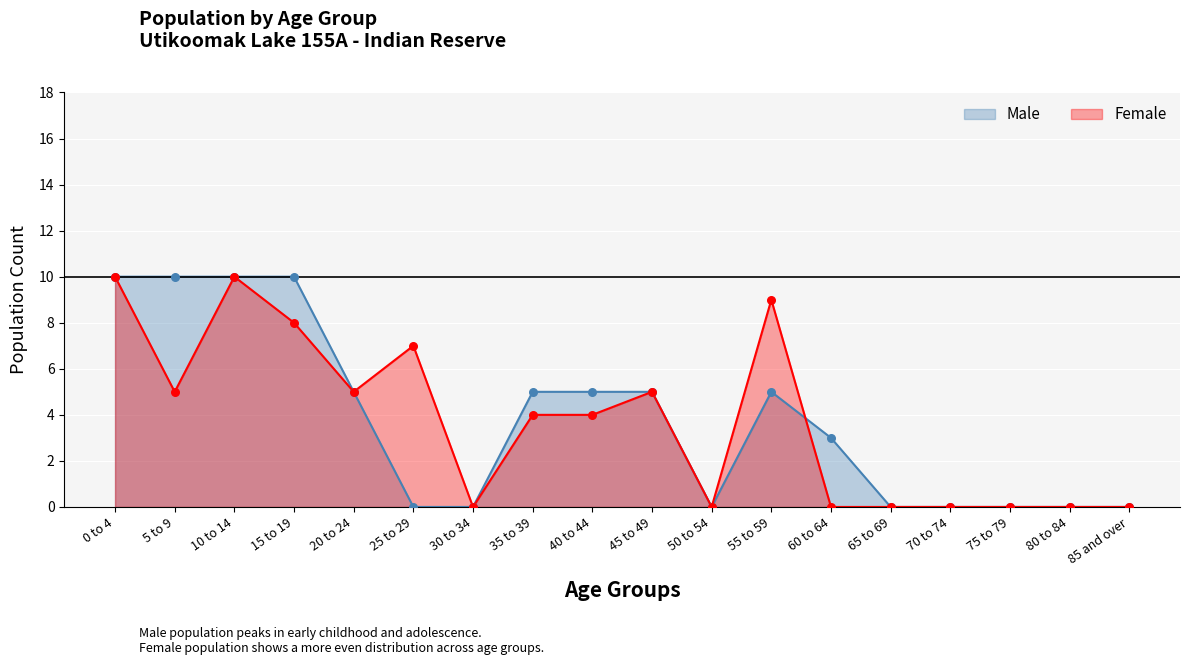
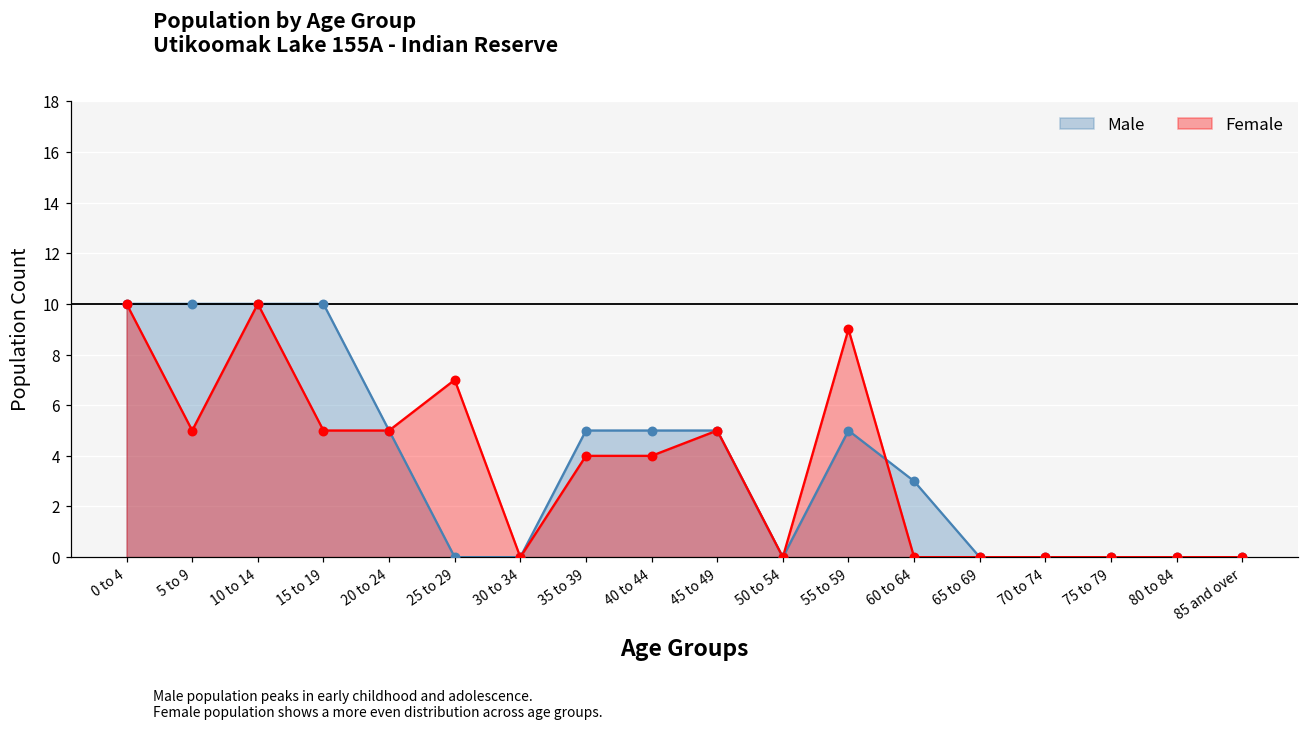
Female, 15 to 19: 8 -> 5
